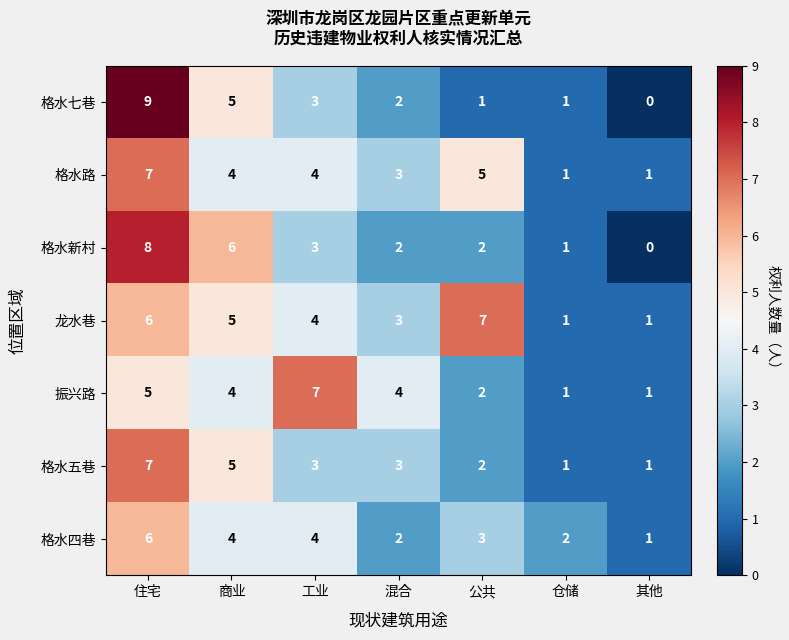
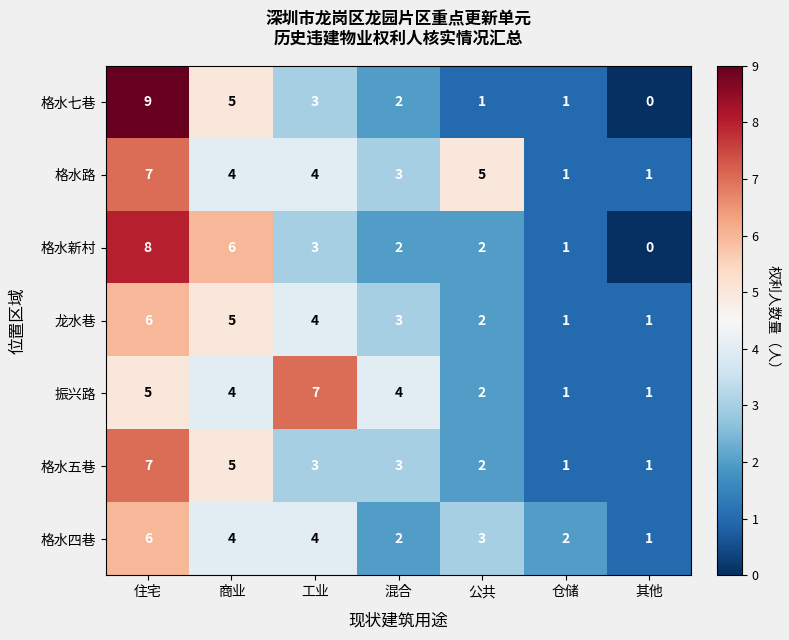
龙水巷, 公共: 7 -> 2
